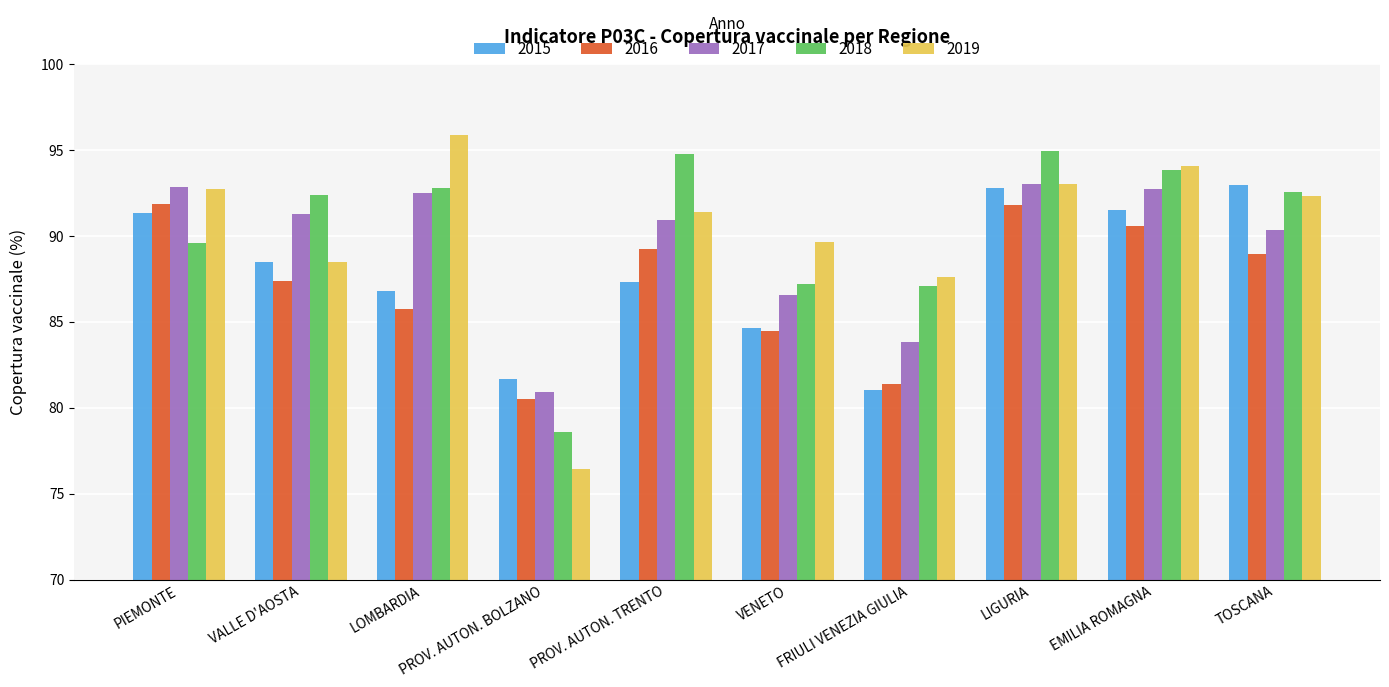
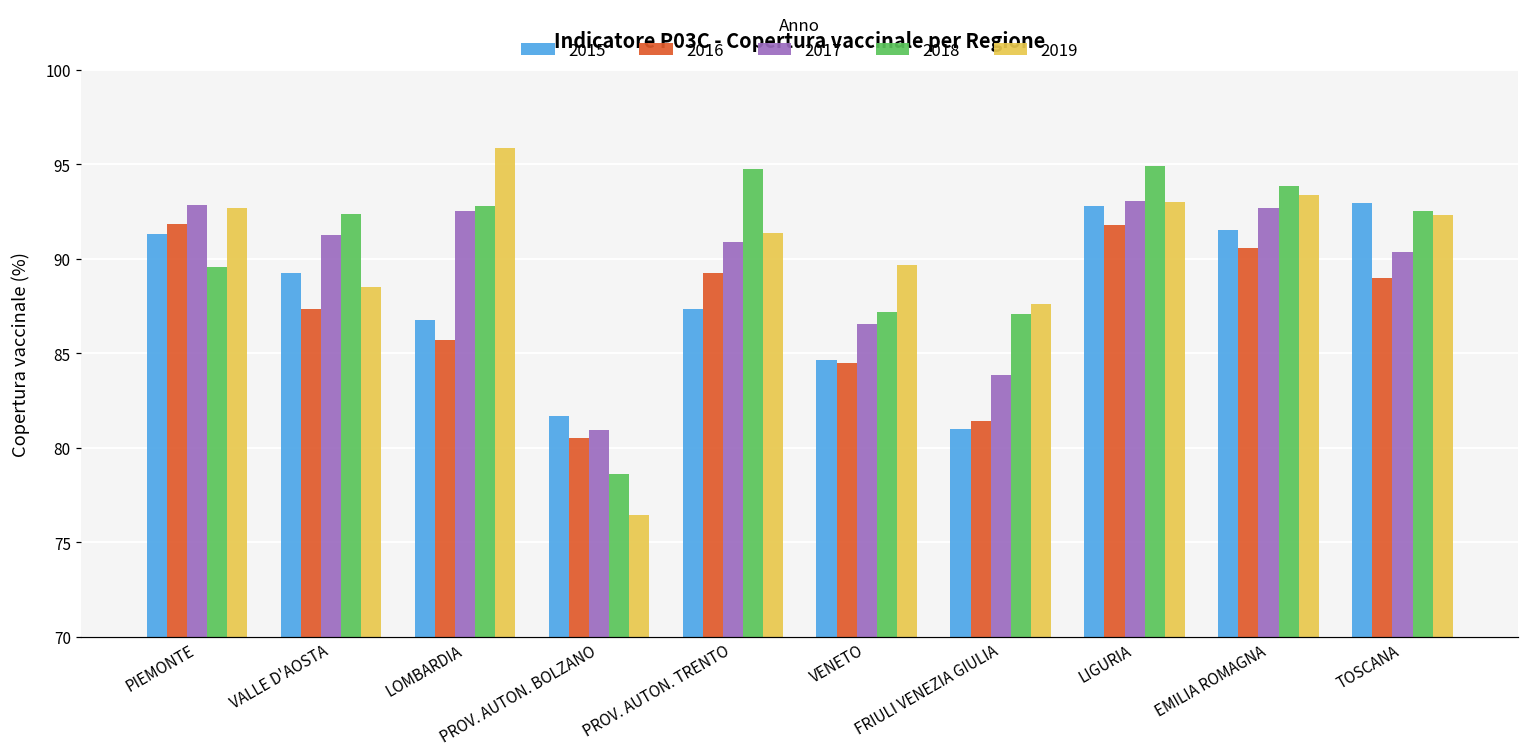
2015, VALLE D'AOSTA: 88.5 -> 89.2
2019, EMILIA ROMAGNA: 94.1 -> 93.4
